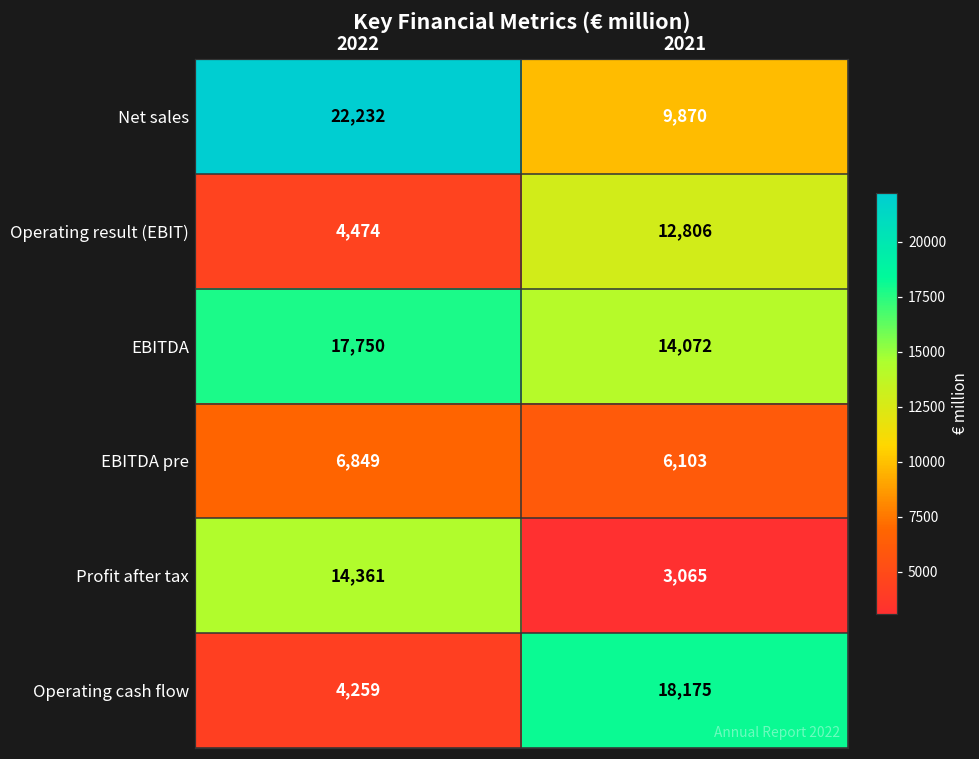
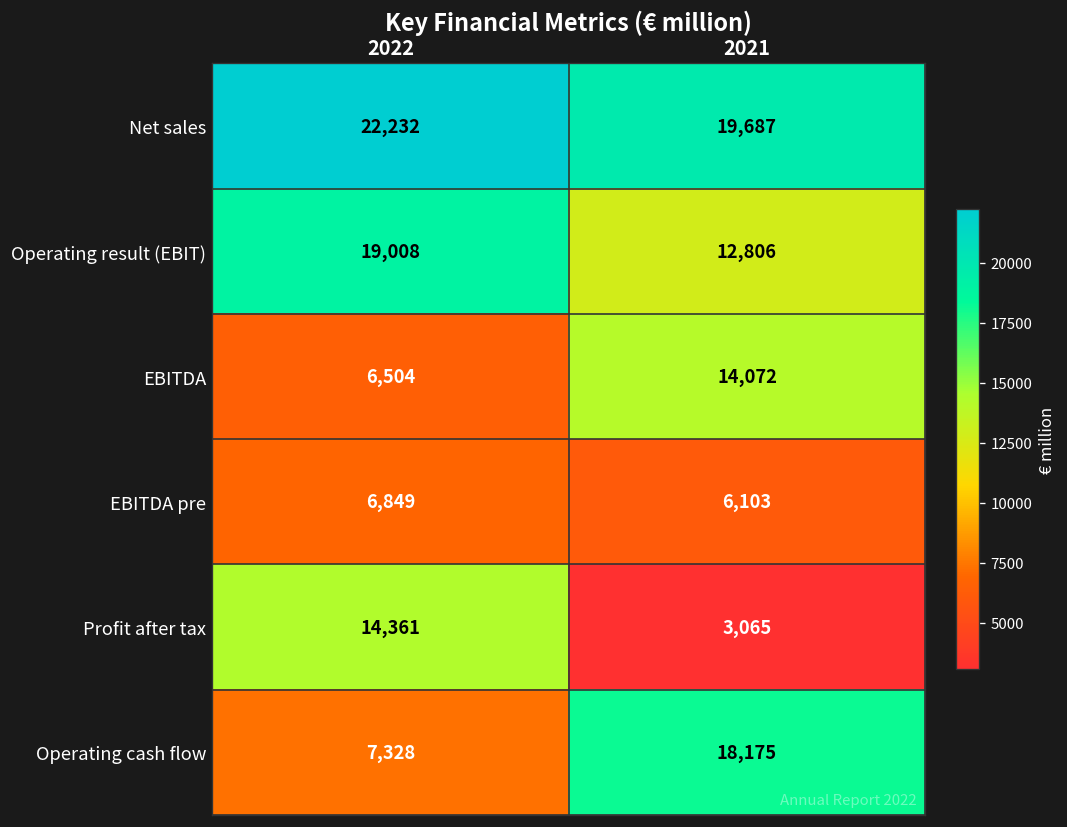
Net sales, 2021: 9,870 -> 19,687
Operating result (EBIT), 2022: 4,474 -> 19,008
EBITDA, 2022: 17,750 -> 6,504
Operating cash flow, 2022: 4,259 -> 7,328
